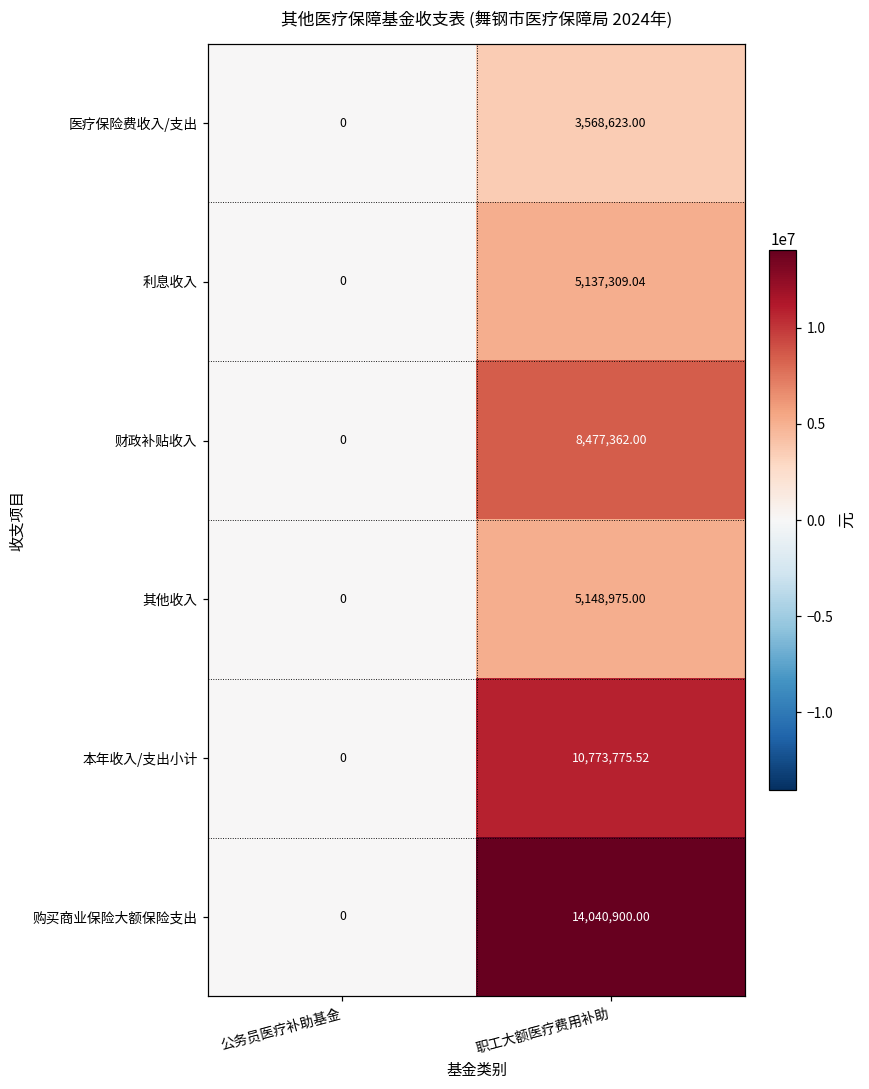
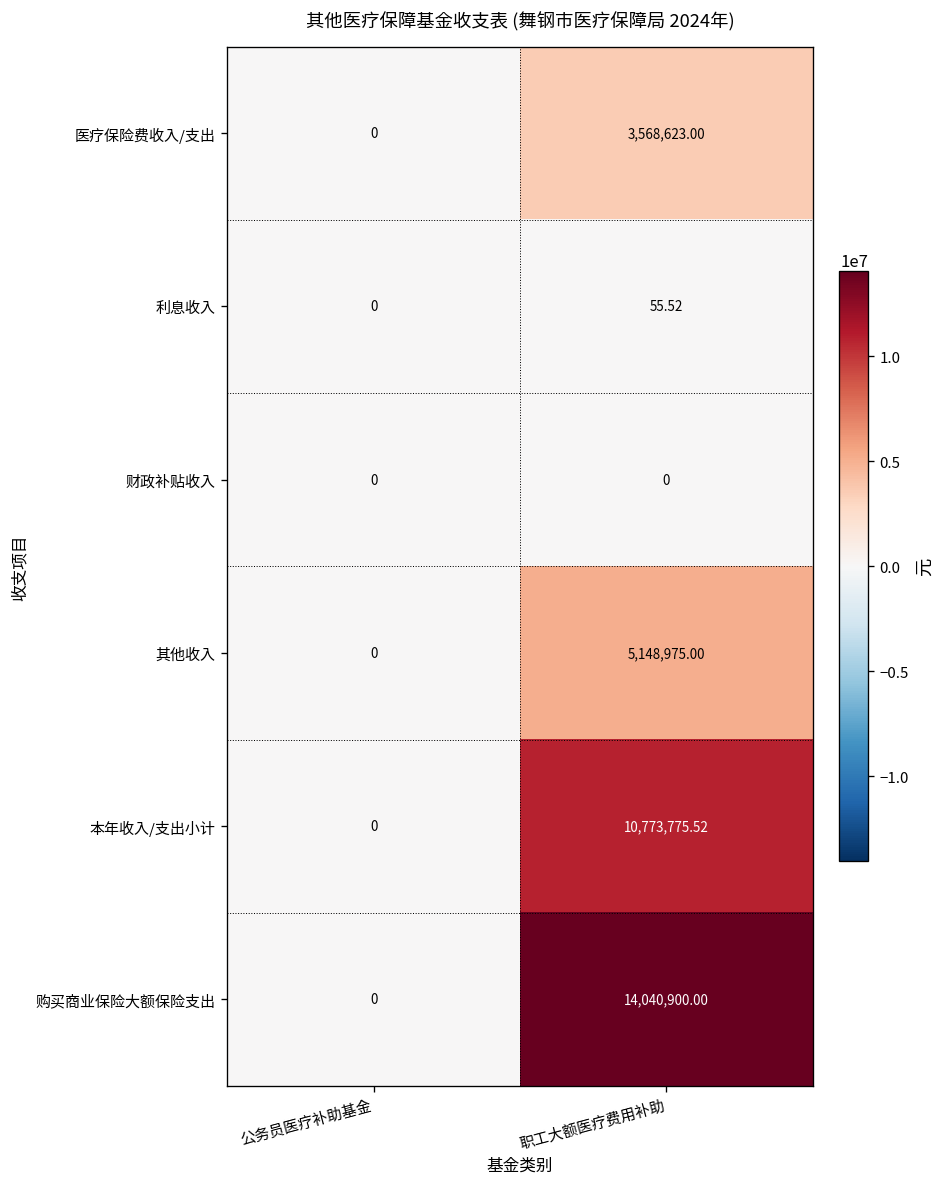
利息收入, 职工大额医疗费用补助: 5,137,309.04 -> 55.52
财政补贴收入, 职工大额医疗费用补助: 8,477,362.00 -> 0
